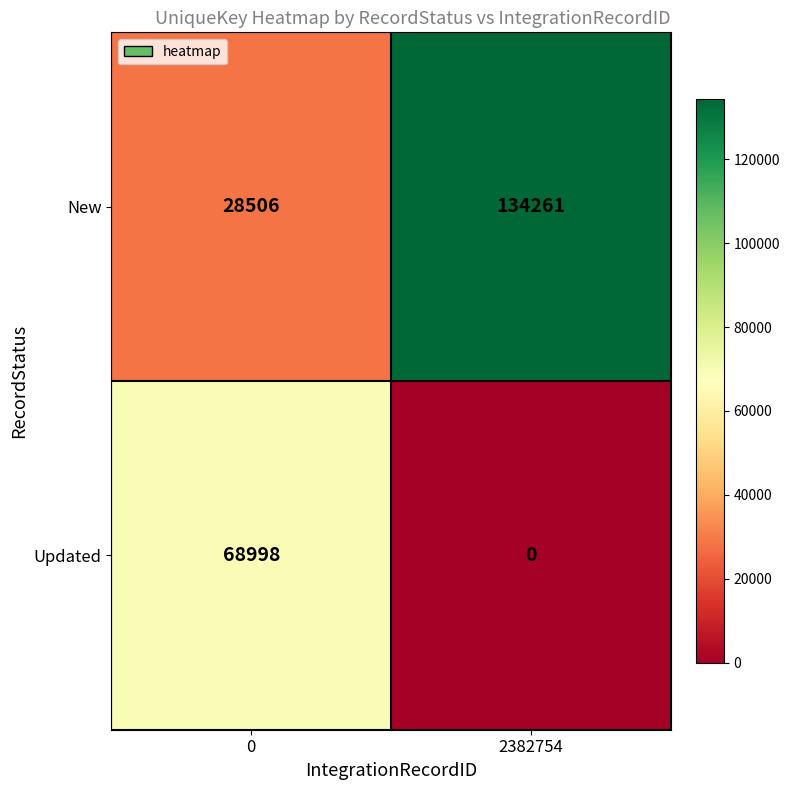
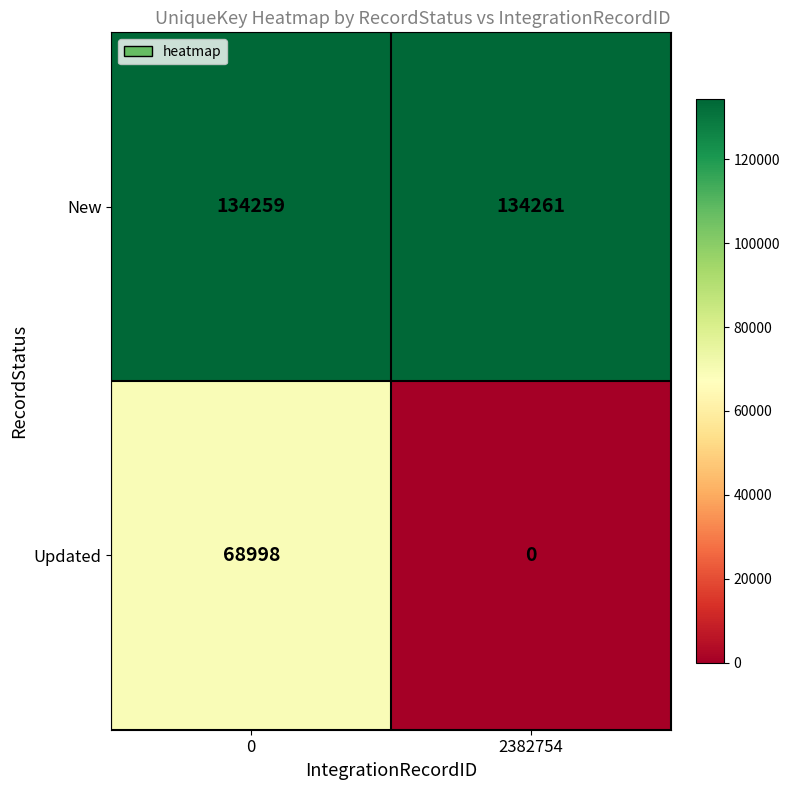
New, 0: 28506 -> 134259
